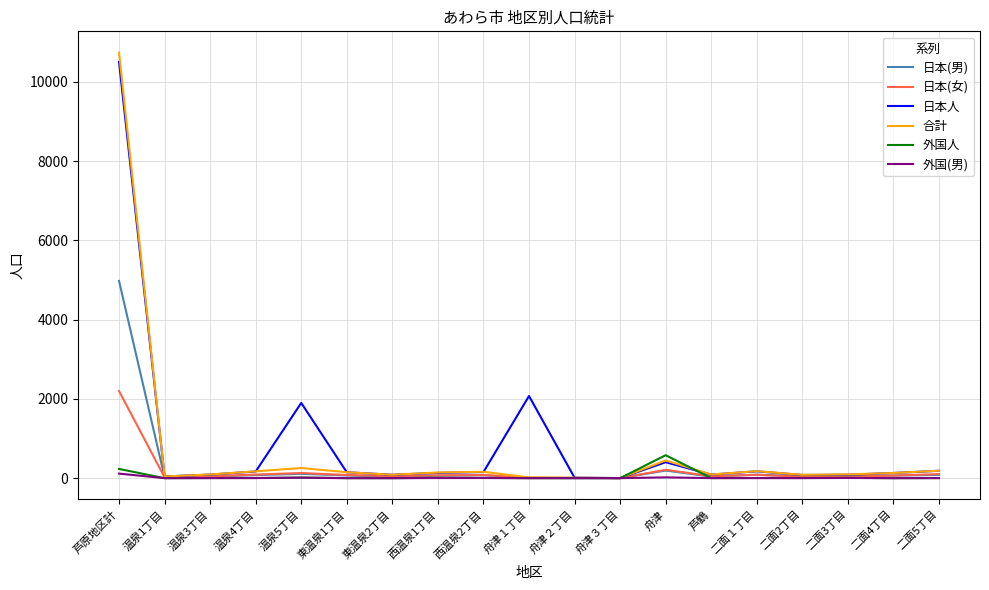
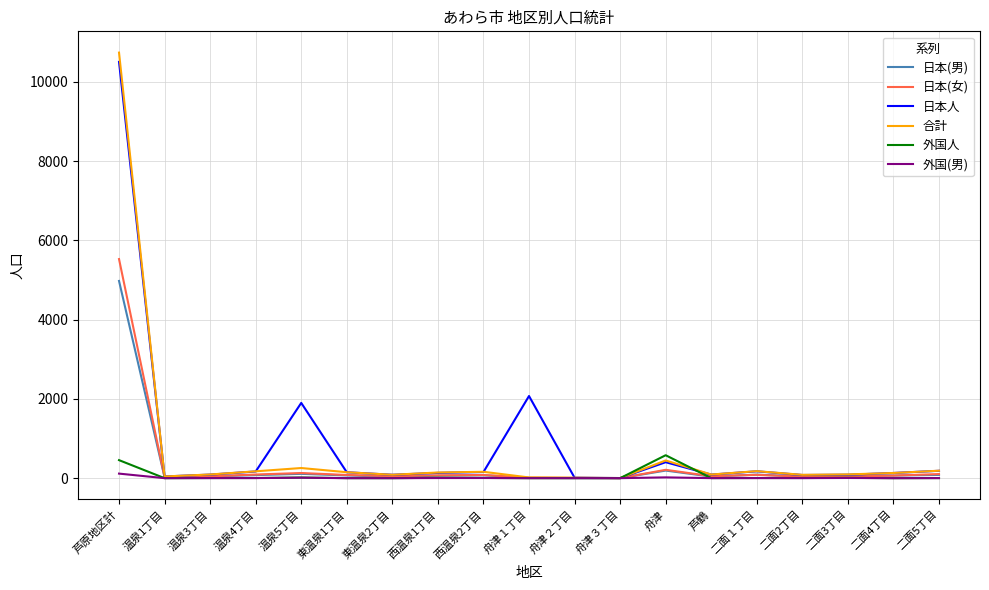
日本(女), 芦原地区計: 2200 -> 5500
外国人, 芦原地区計: 200 -> 500
